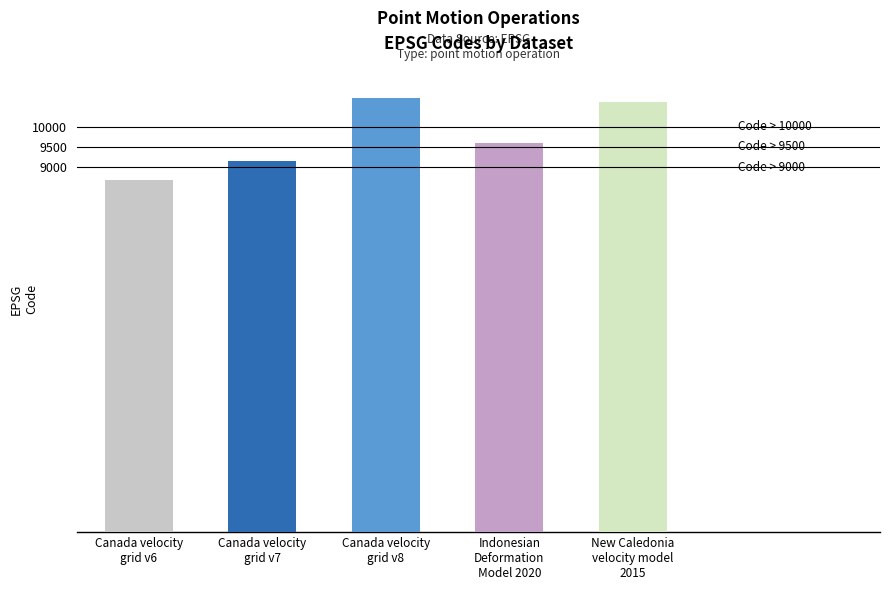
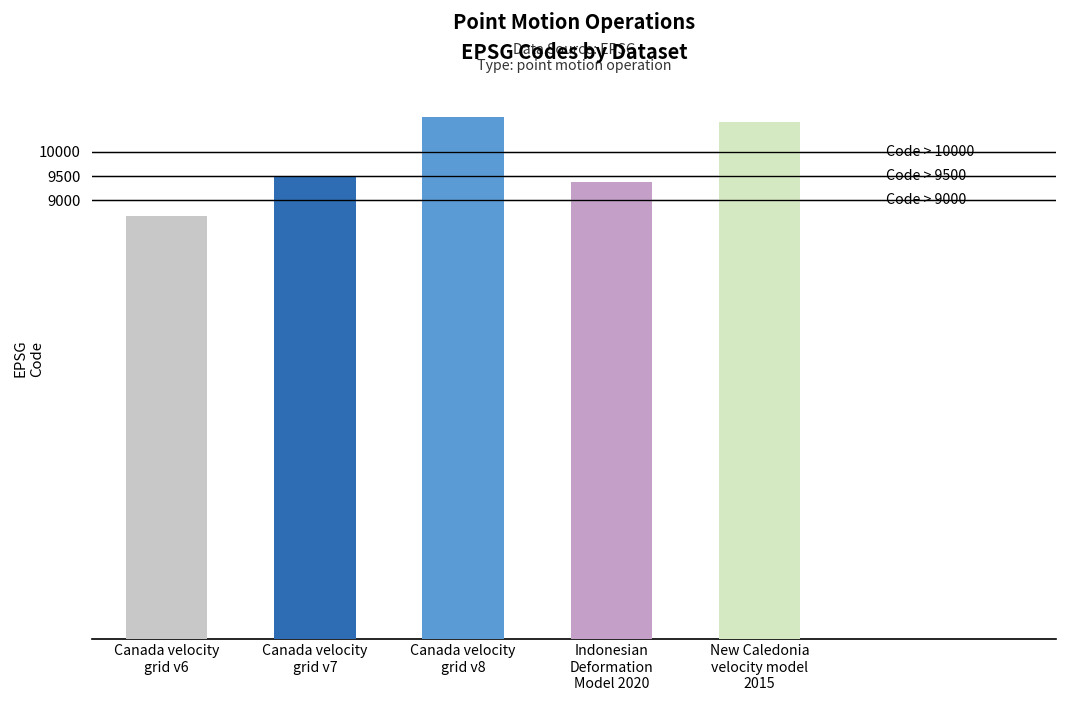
Canada velocity grid v7: 9100 -> 9500
Indonesian Deformation Model 2020: 9600 -> 9400
